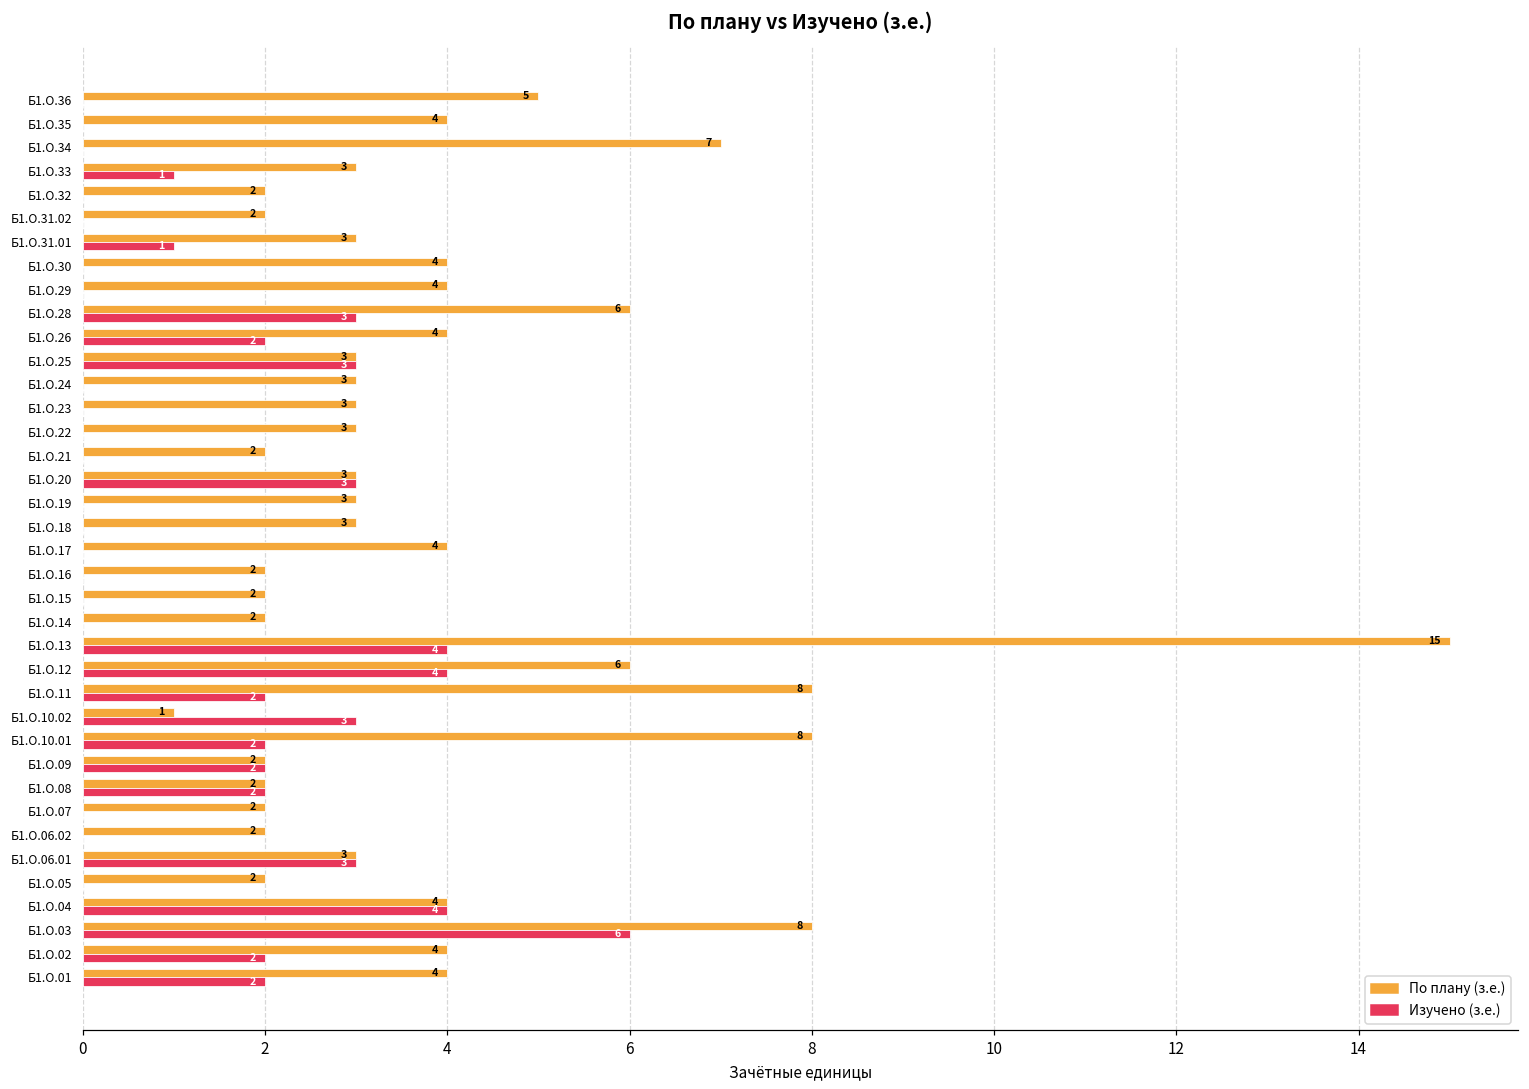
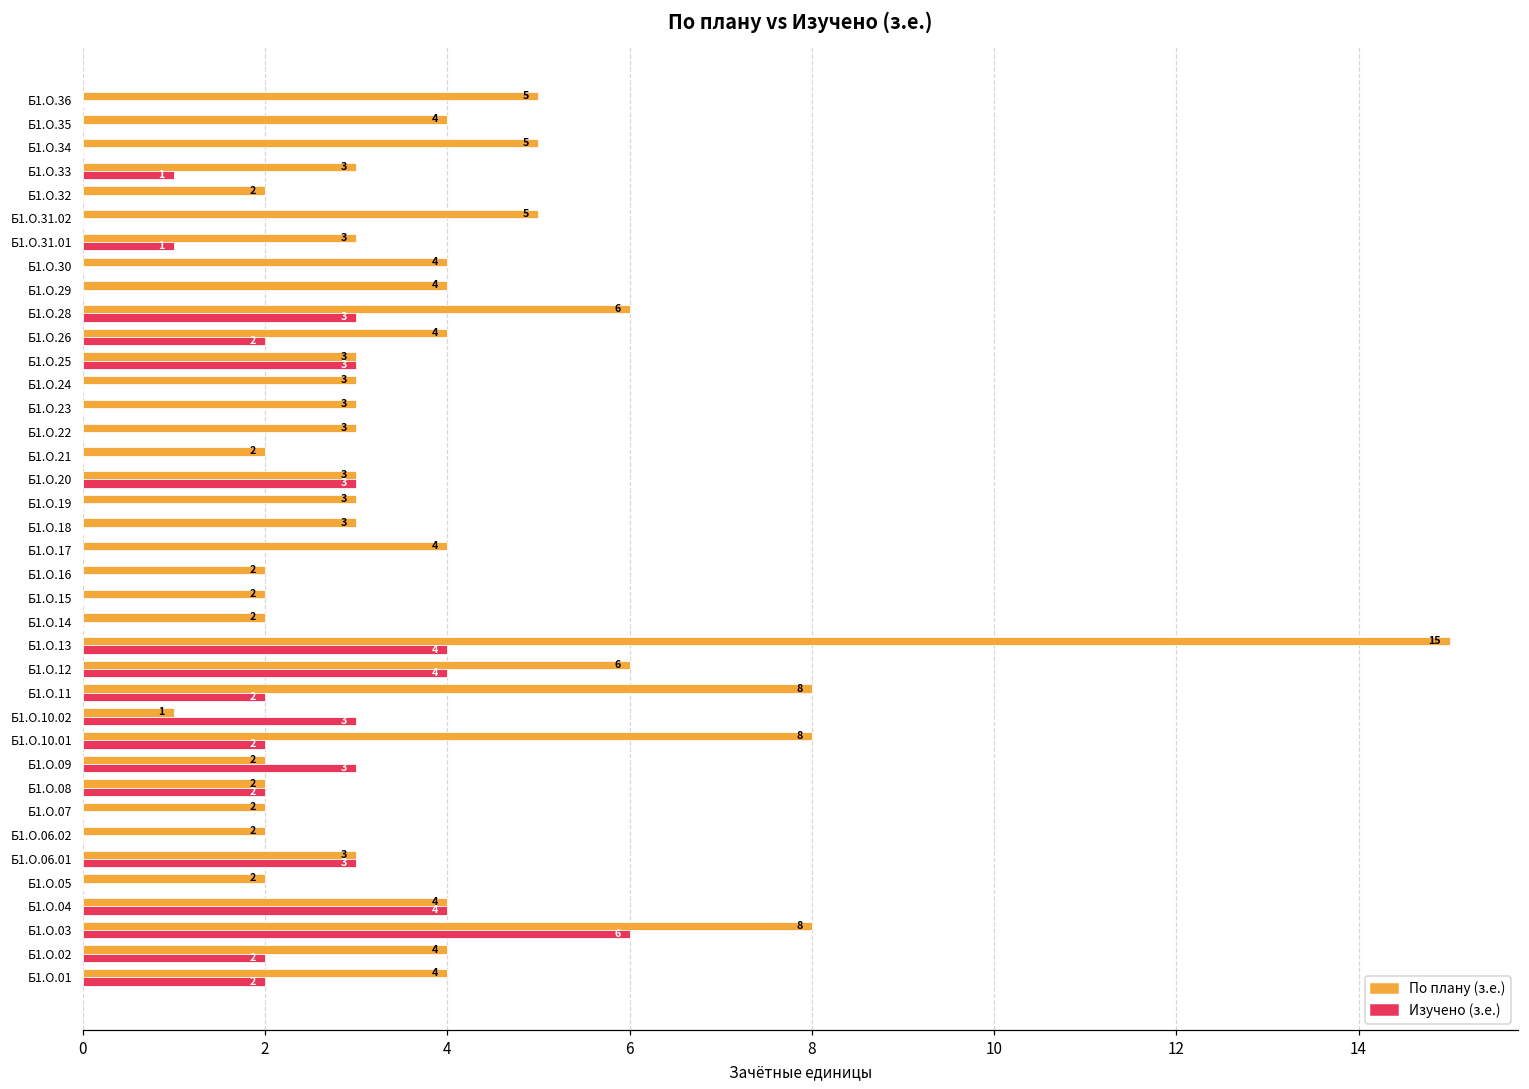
По плану (з.е.), Б1.О.34: 7 -> 5
По плану (з.е.), Б1.О.31.02: 2 -> 5
Изучено (з.е.), Б1.О.09: 2 -> 3
